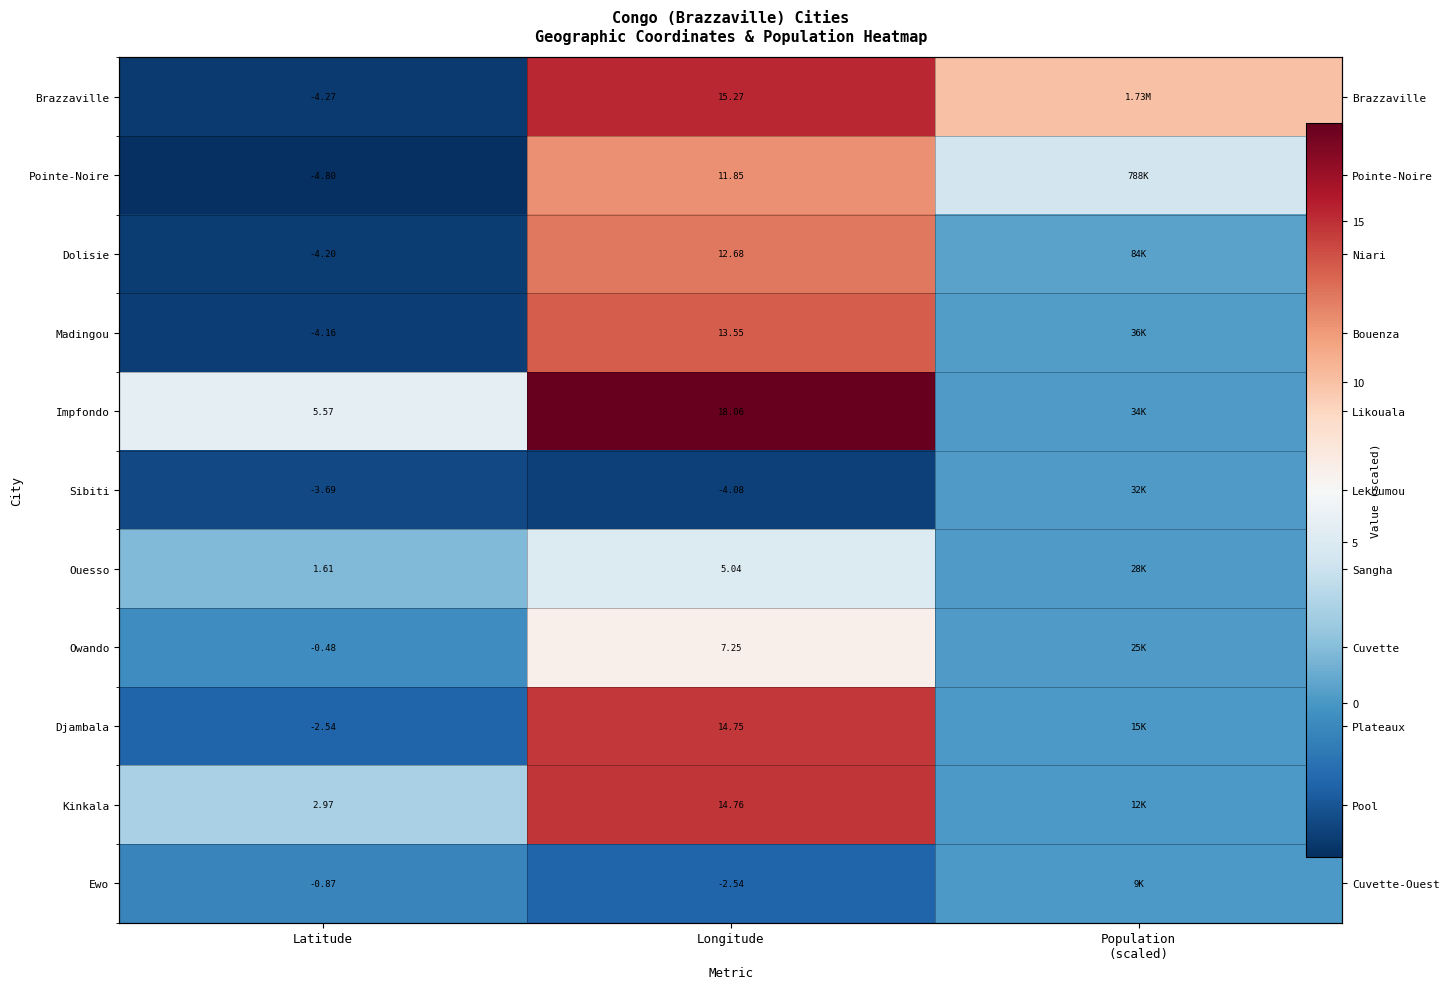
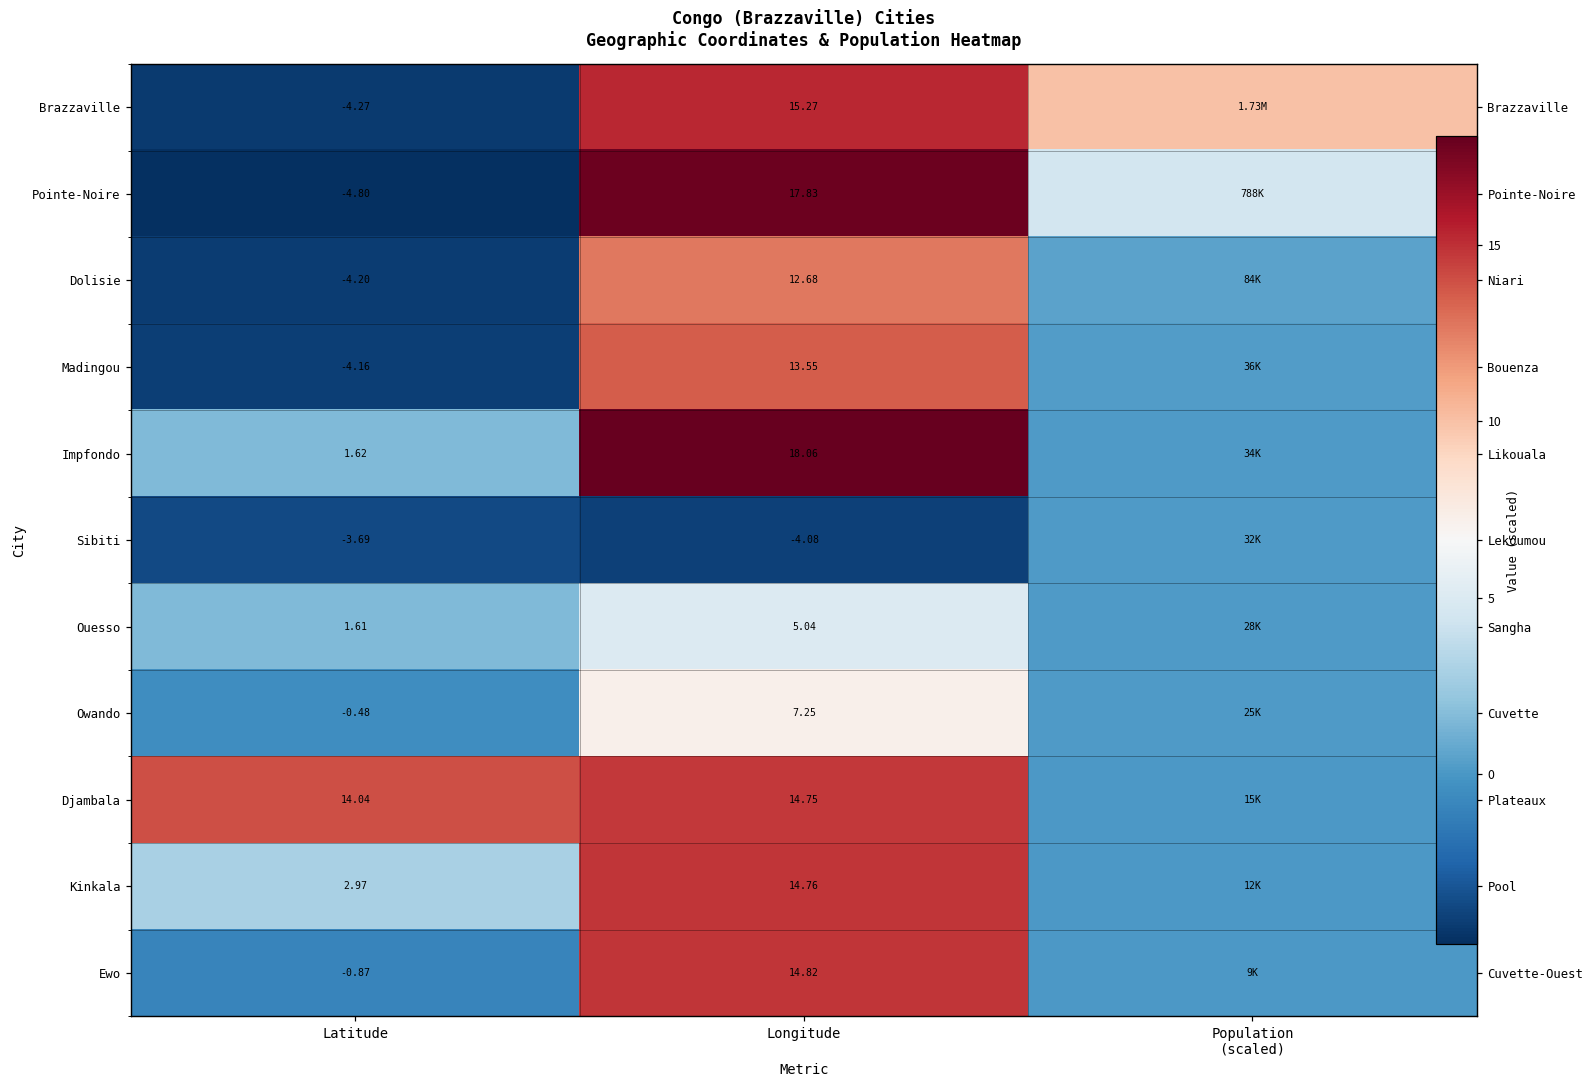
Pointe-Noire, Longitude: 11.85 -> 17.83
Impfondo, Latitude: 5.57 -> 1.62
Djambala, Latitude: -2.54 -> 14.04
Ewo, Longitude: -2.54 -> 14.82
